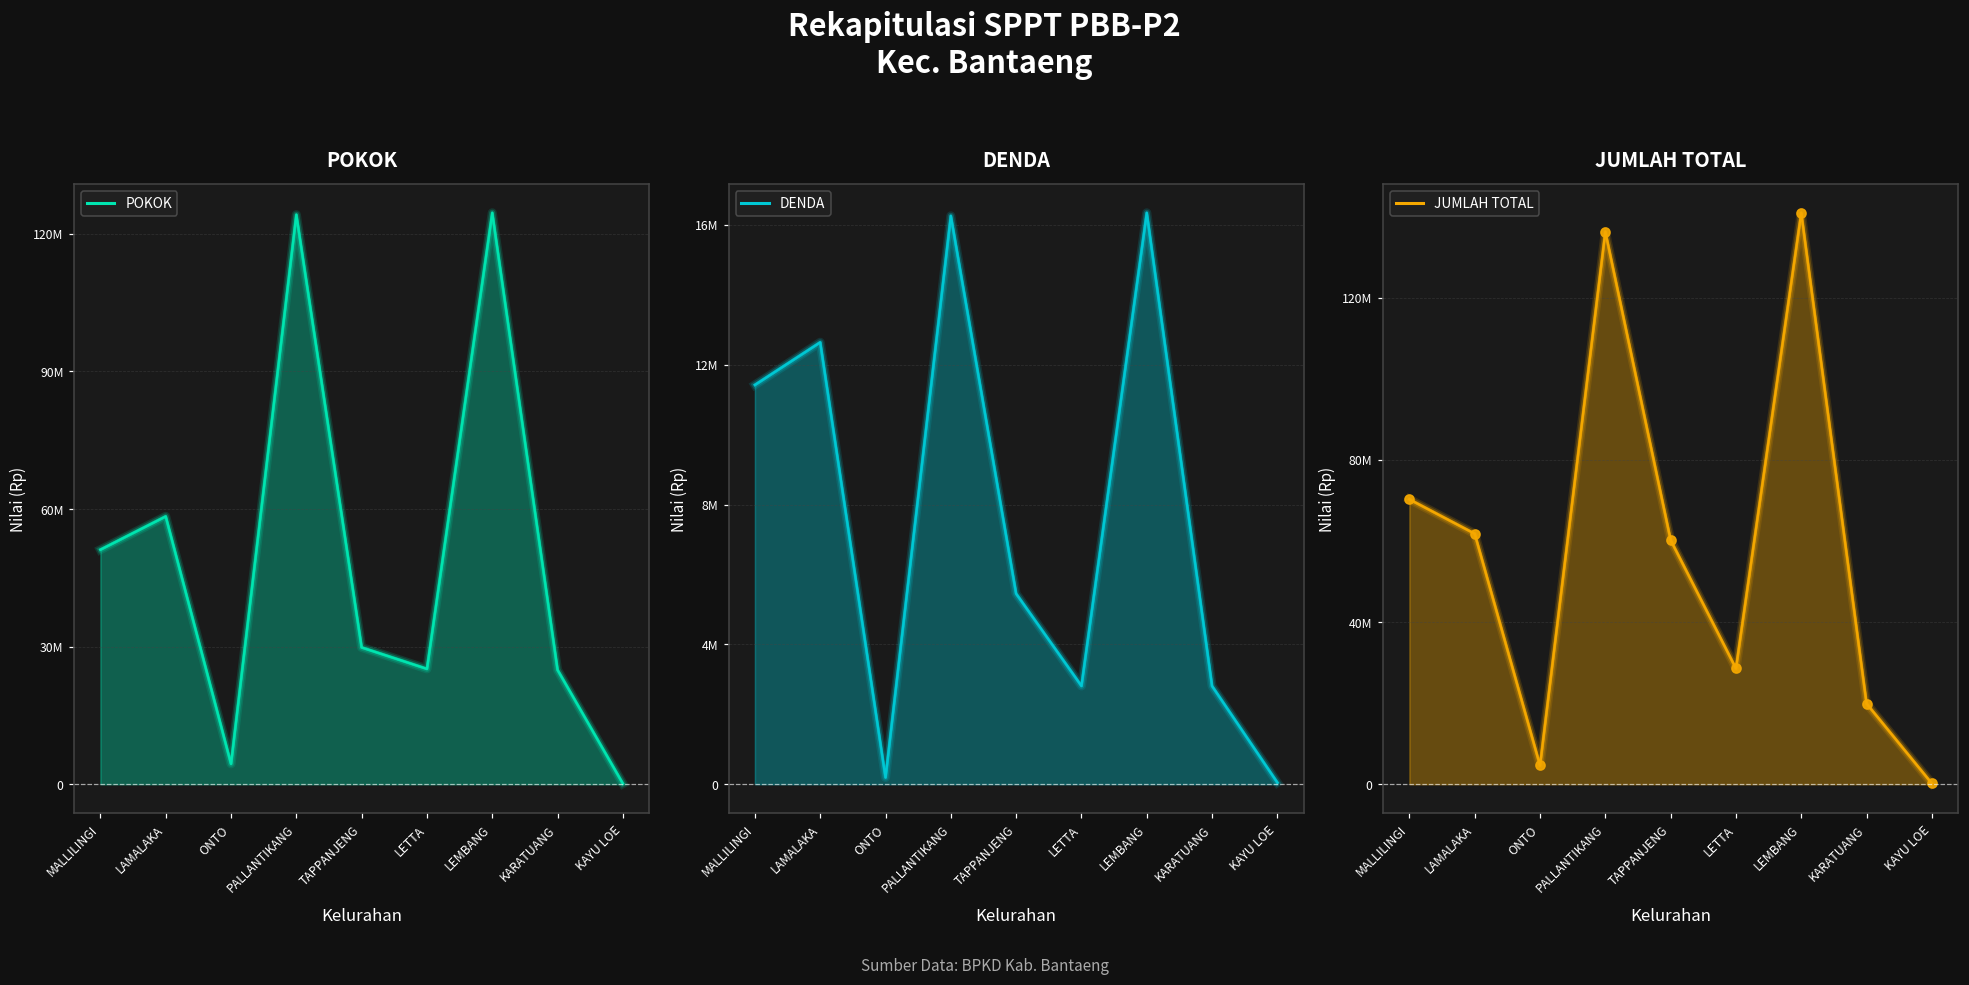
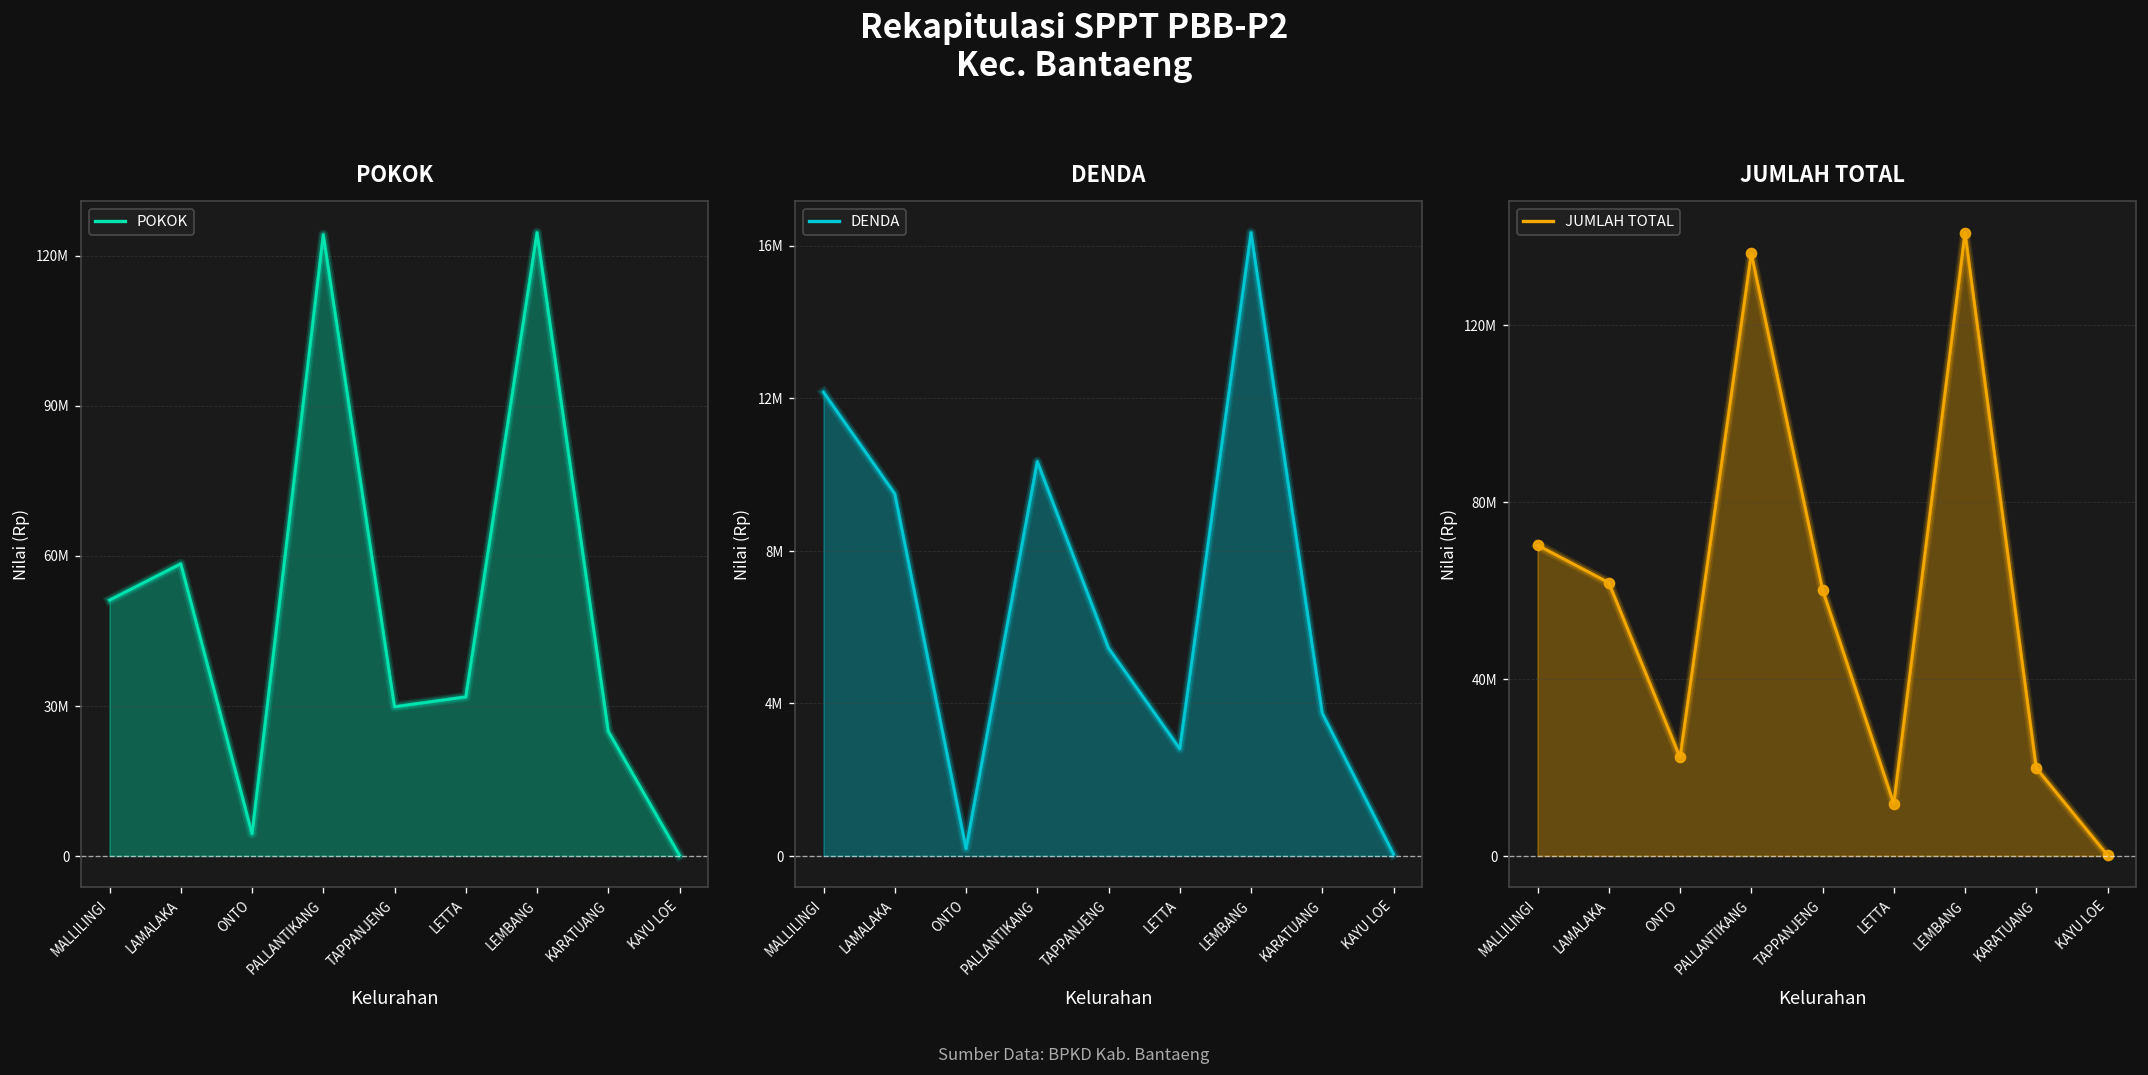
POKOK, LETTA: 25000000 -> 32000000
DENDA, MALLILINGI: 11400000 -> 12200000
DENDA, LAMALAKA: 12600000 -> 9500000
DENDA, PALLANTIKANG: 16300000 -> 10300000
DENDA, KARATUANG: 2800000 -> 3700000
JUMLAH TOTAL, ONTO: 5000000 -> 22000000
JUMLAH TOTAL, LETTA: 29000000 -> 12000000
